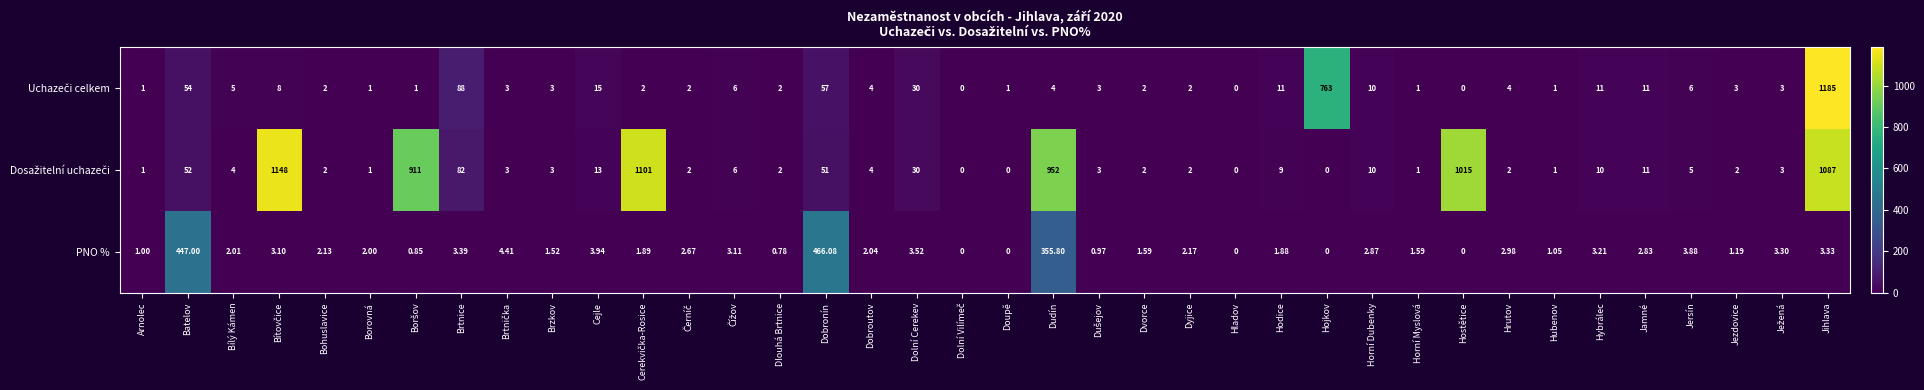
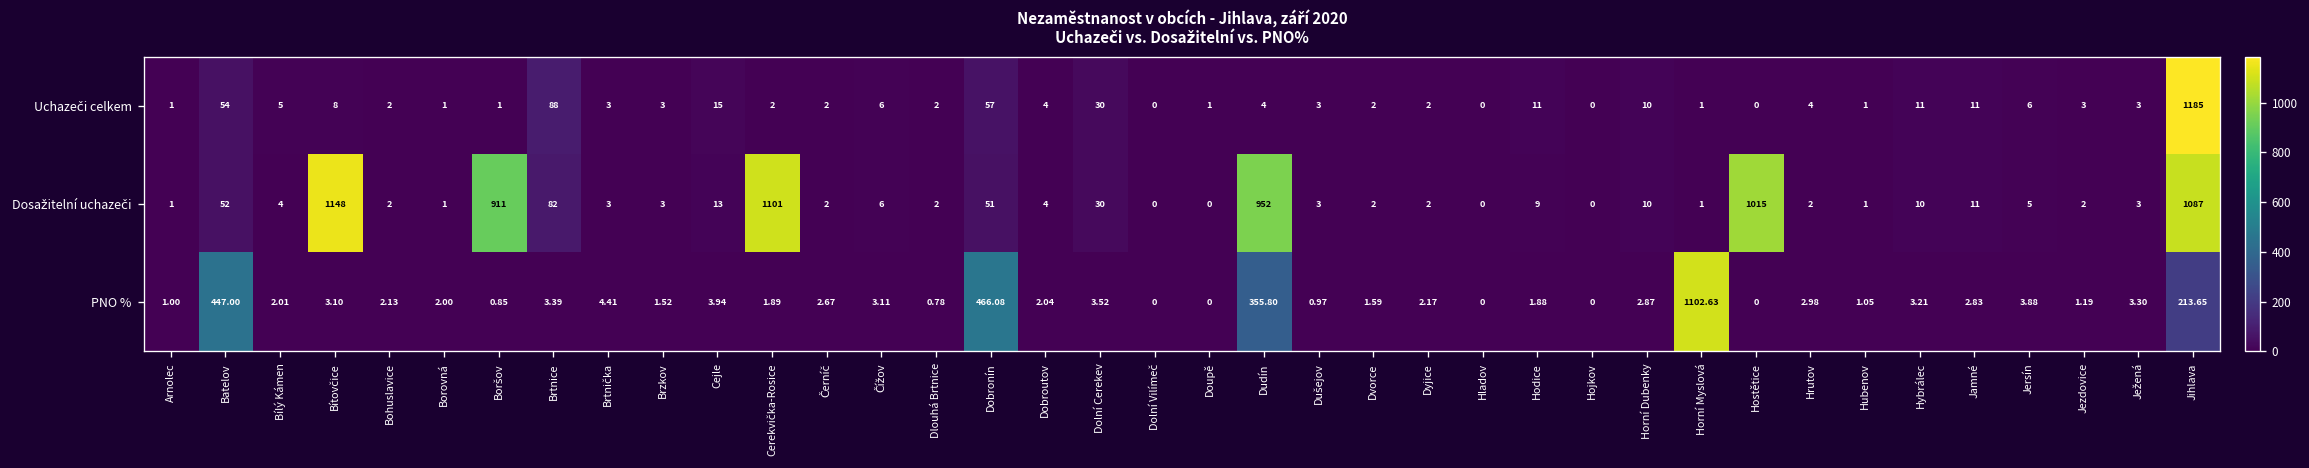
Uchazeči celkem, Hojkov: 763 -> 0
PNO %, Horní Myslová: 1.59 -> 1102.63
PNO %, Jihlava: 3.33 -> 213.65
